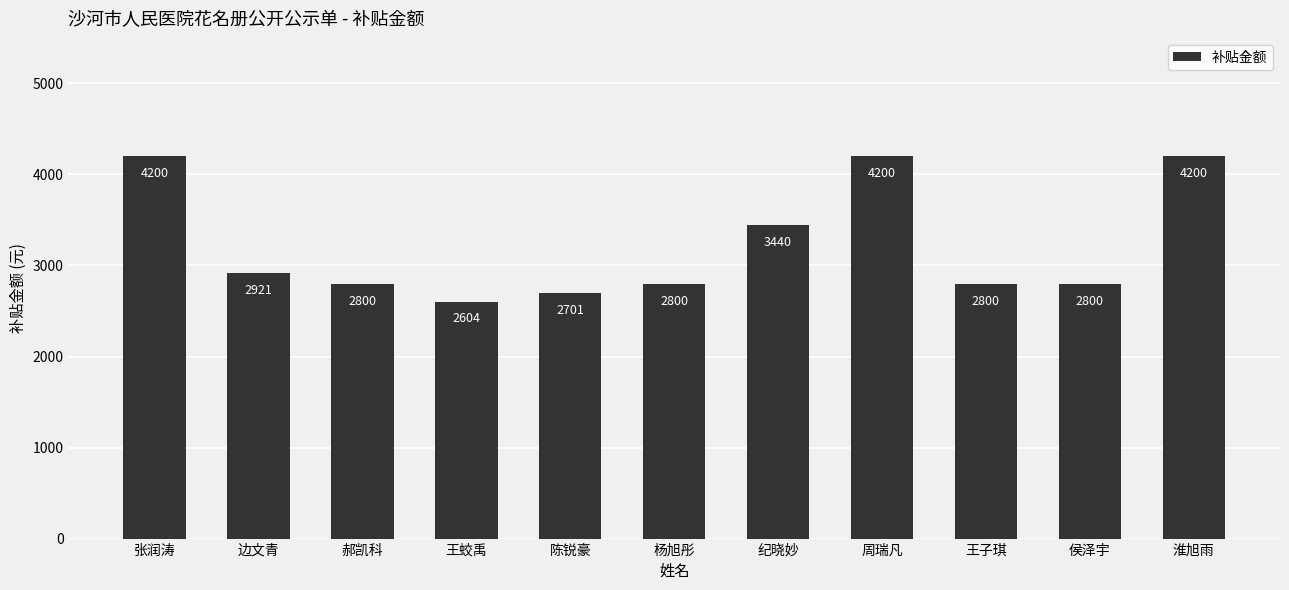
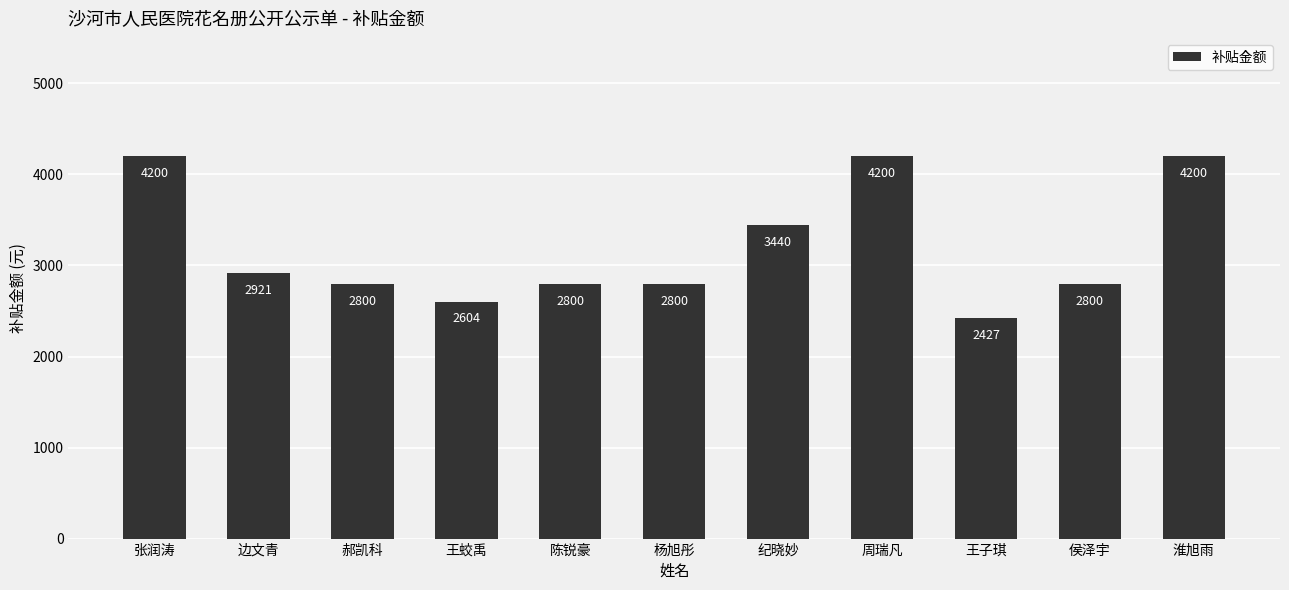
陈锐豪: 2701 -> 2800
王子琪: 2800 -> 2427
